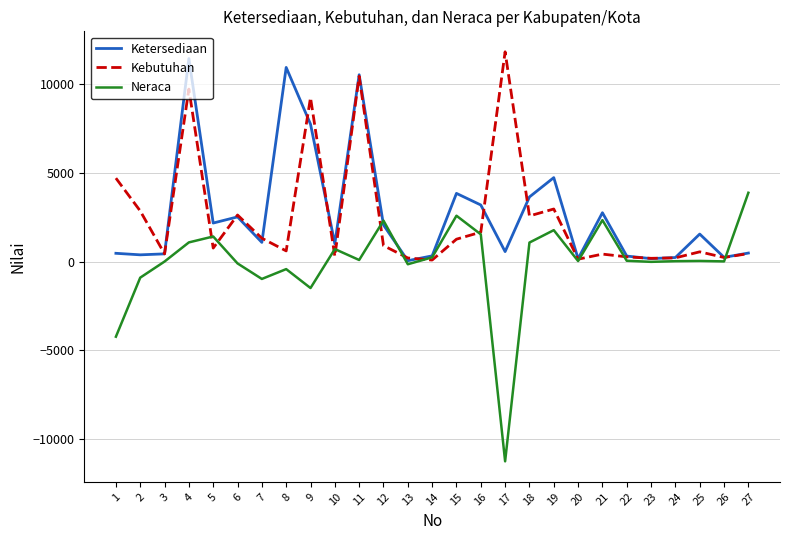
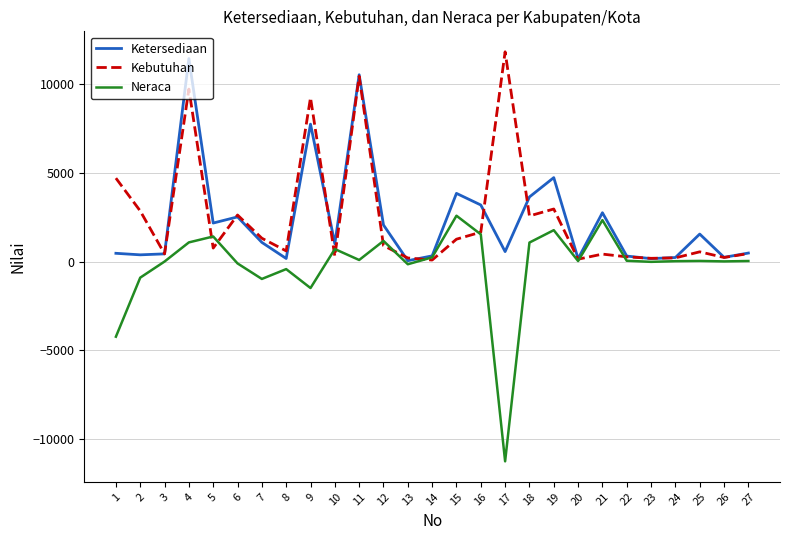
Ketersediaan, 8: 10900 -> 200
Neraca, 12: 2300 -> 1200
Neraca, 27: 3900 -> 0
